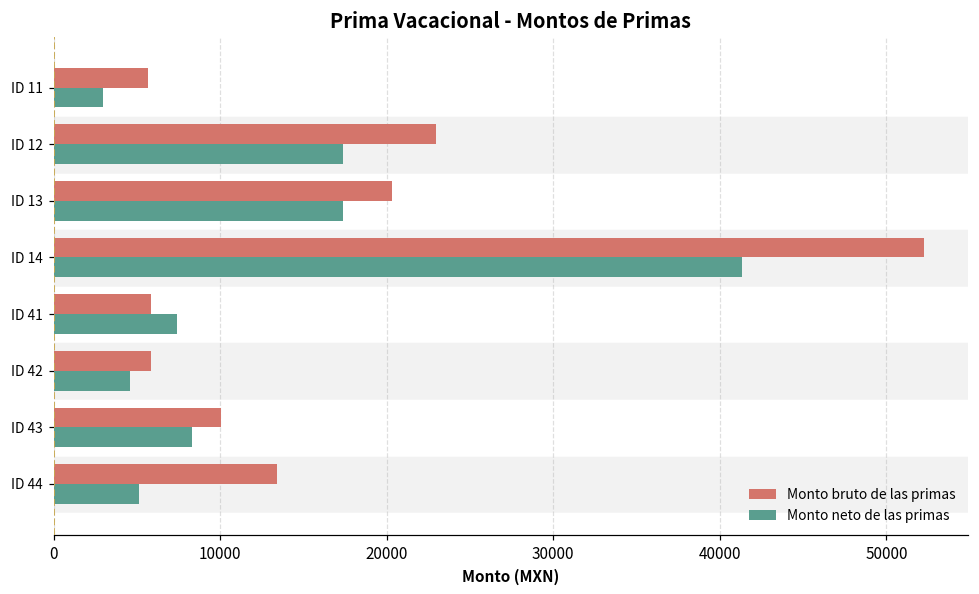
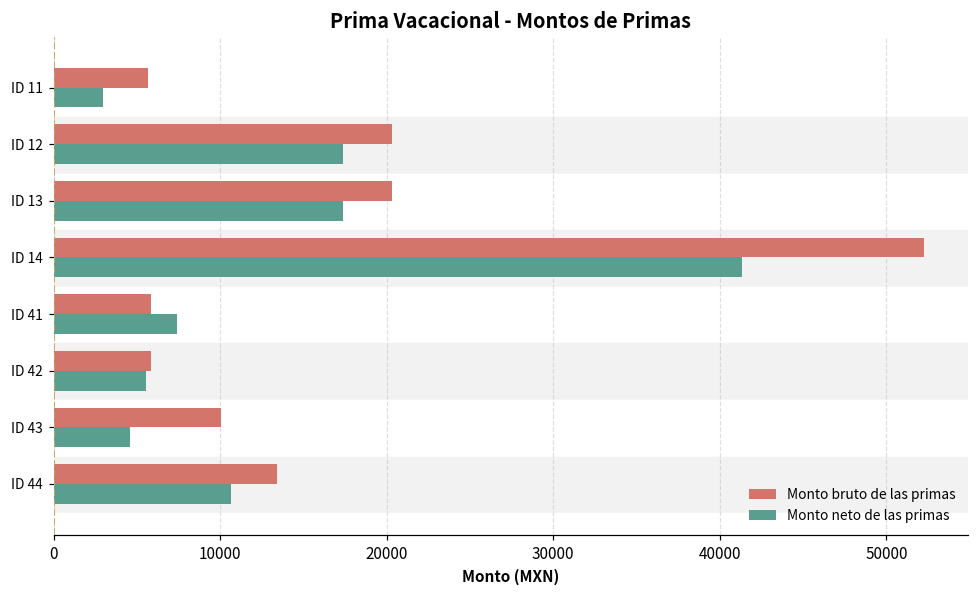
Monto bruto de las primas, ID 12: 23000 -> 20300
Monto neto de las primas, ID 42: 4600 -> 5600
Monto neto de las primas, ID 43: 8300 -> 4600
Monto neto de las primas, ID 44: 5100 -> 10700
